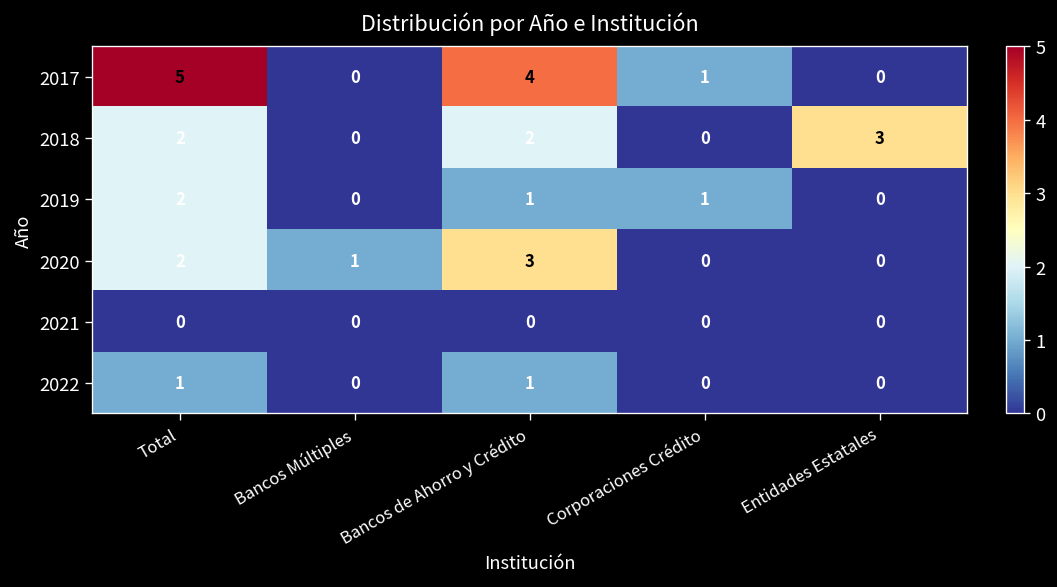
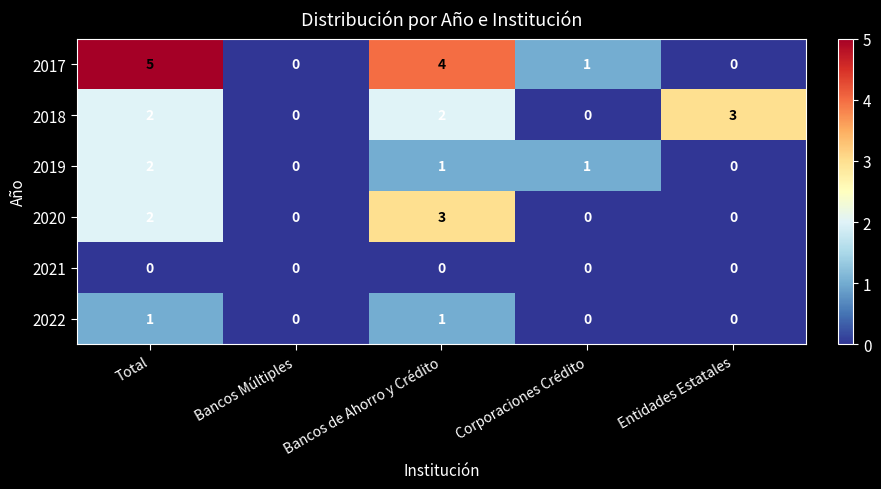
2020, Bancos Múltiples: 1 -> 0
